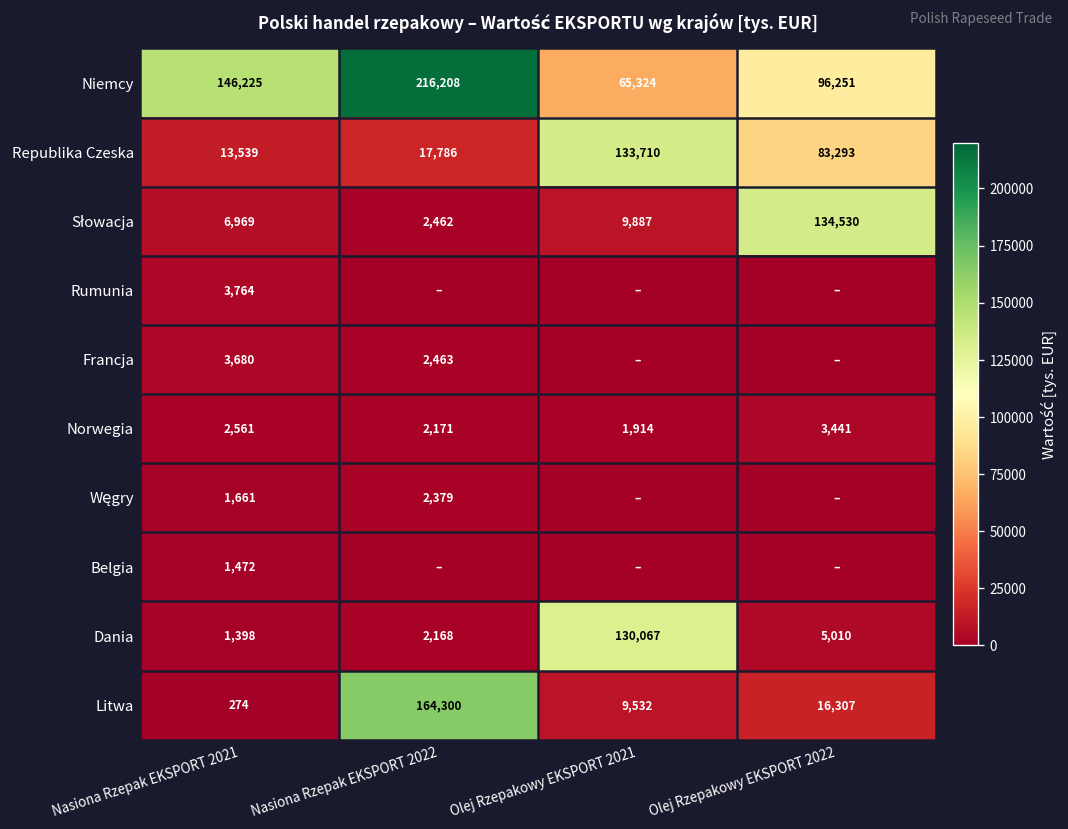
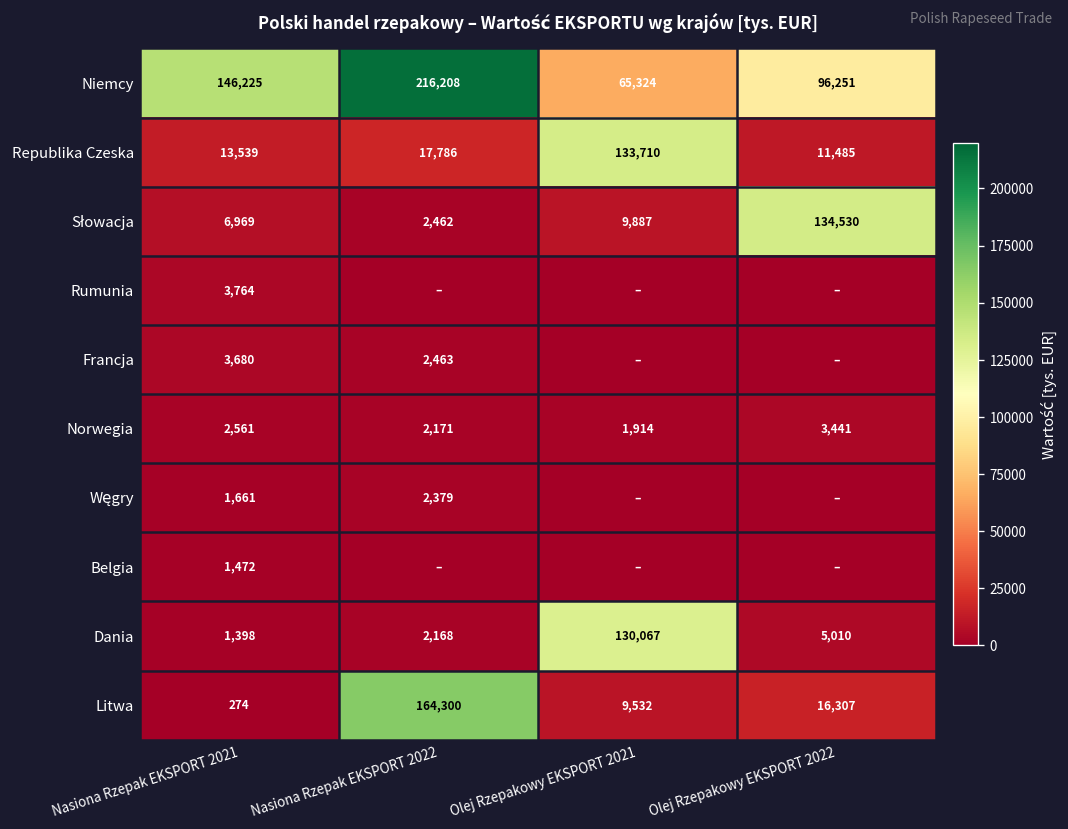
Republika Czeska, Olej Rzepakowy EKSPORT 2022: 83,293 -> 11,485
